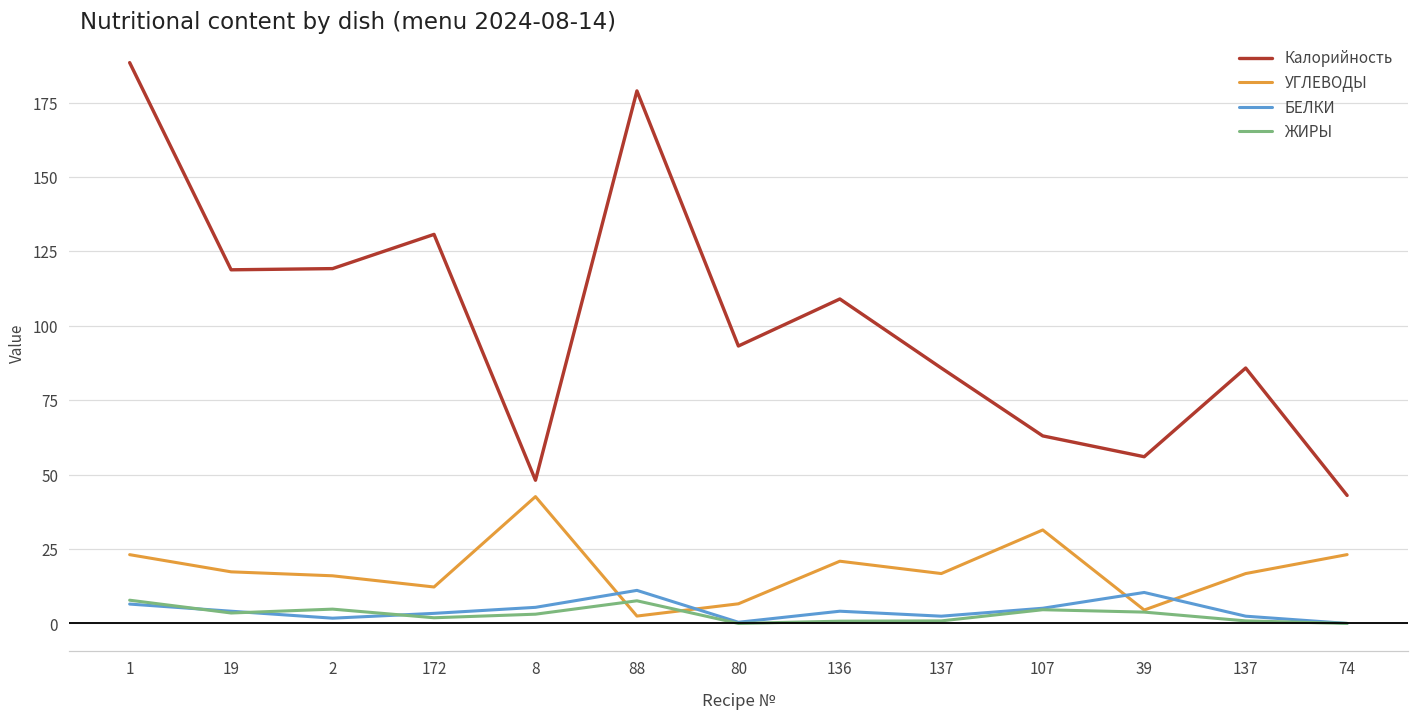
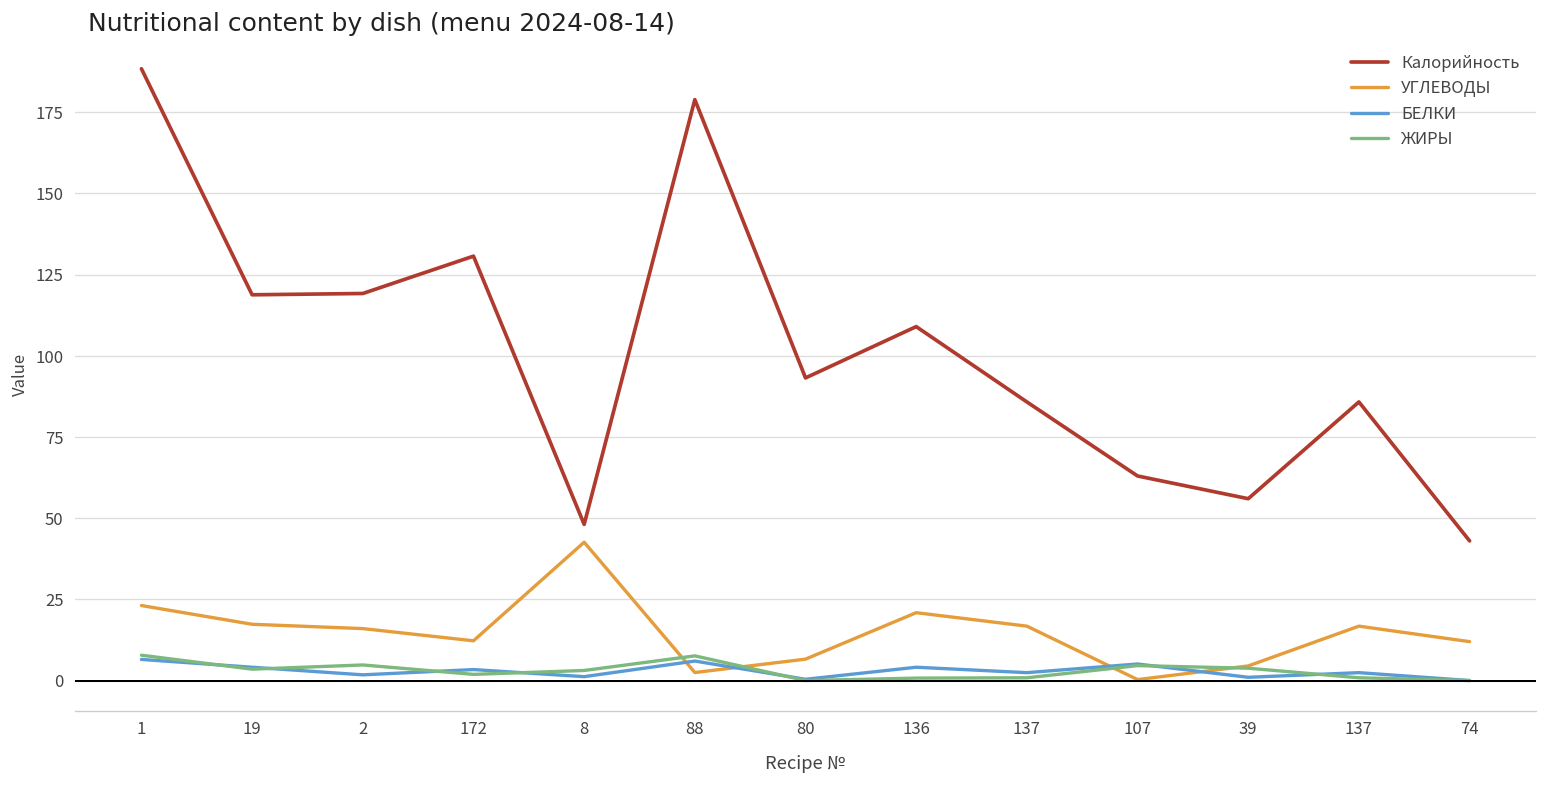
БЕЛКИ, 8: 5 -> 1
БЕЛКИ, 88: 11 -> 6
УГЛЕВОДЫ, 107: 31 -> 0
БЕЛКИ, 39: 10 -> 1
УГЛЕВОДЫ, 74: 23 -> 12
